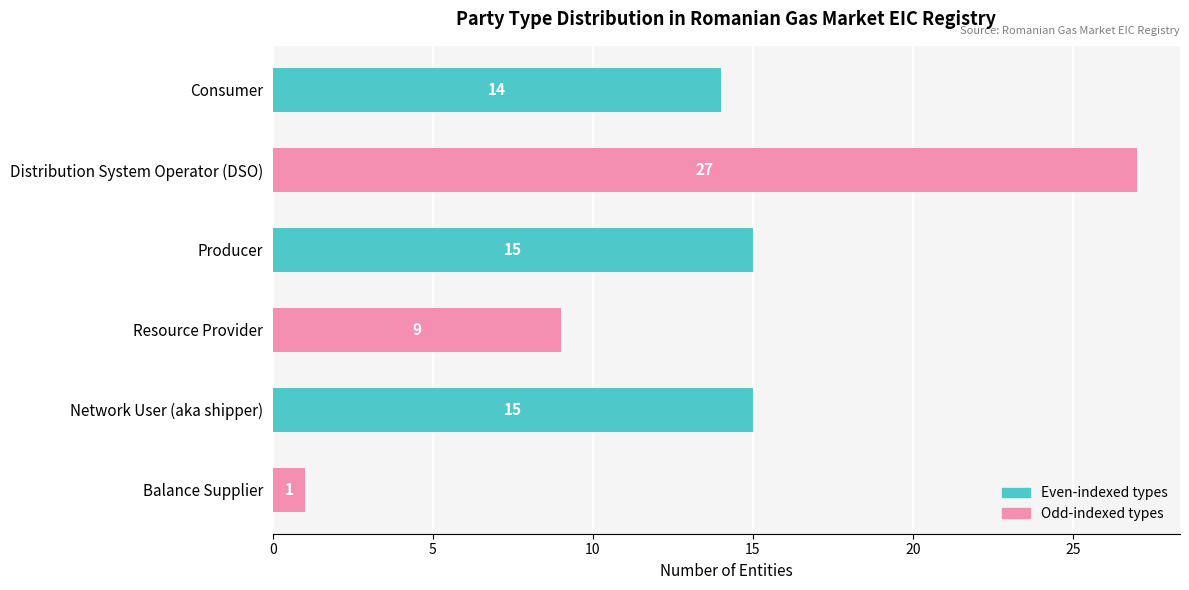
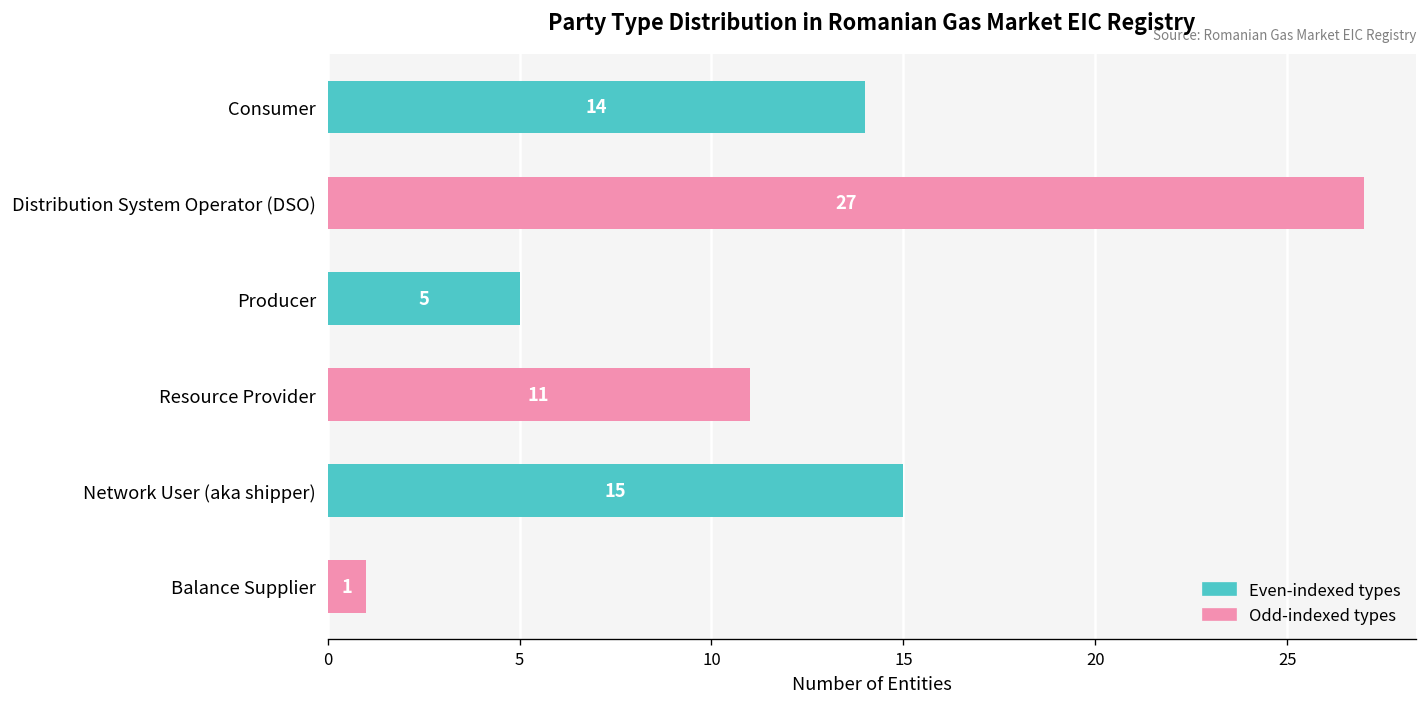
Producer: 15 -> 5
Resource Provider: 9 -> 11
